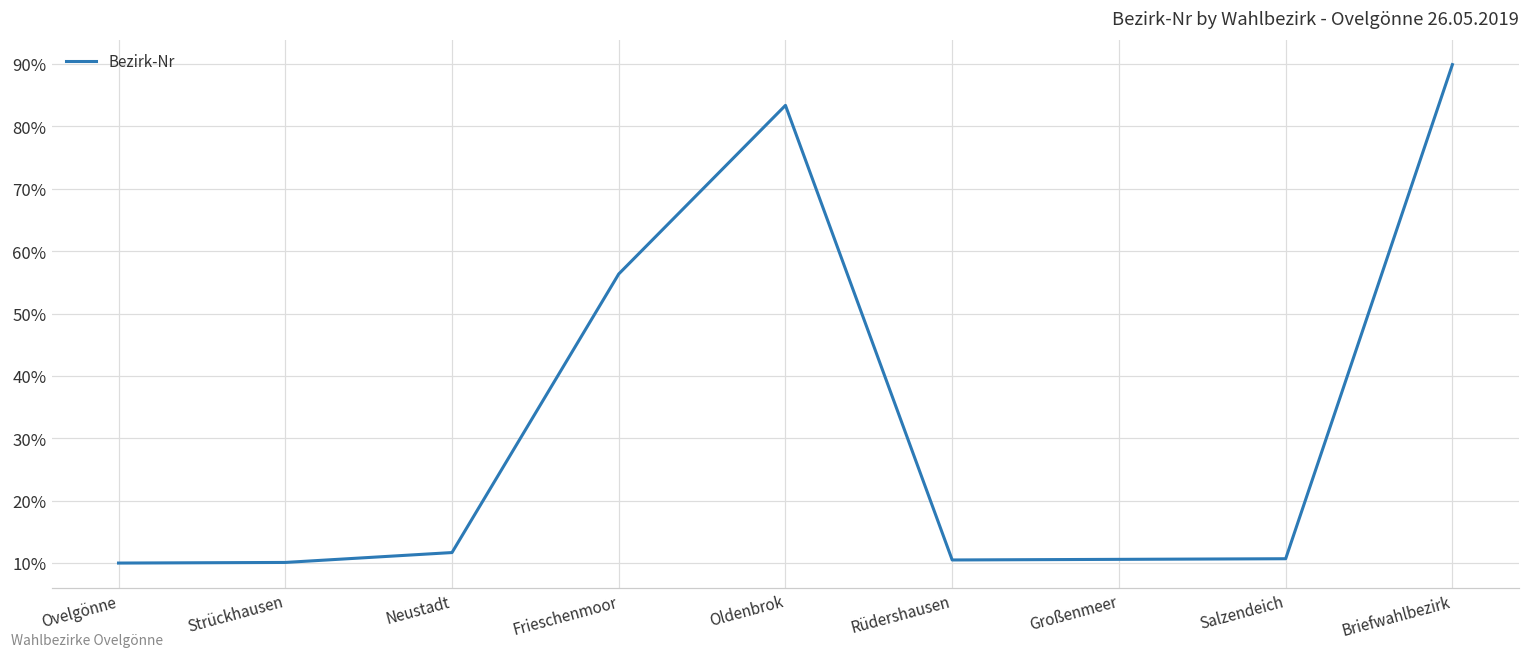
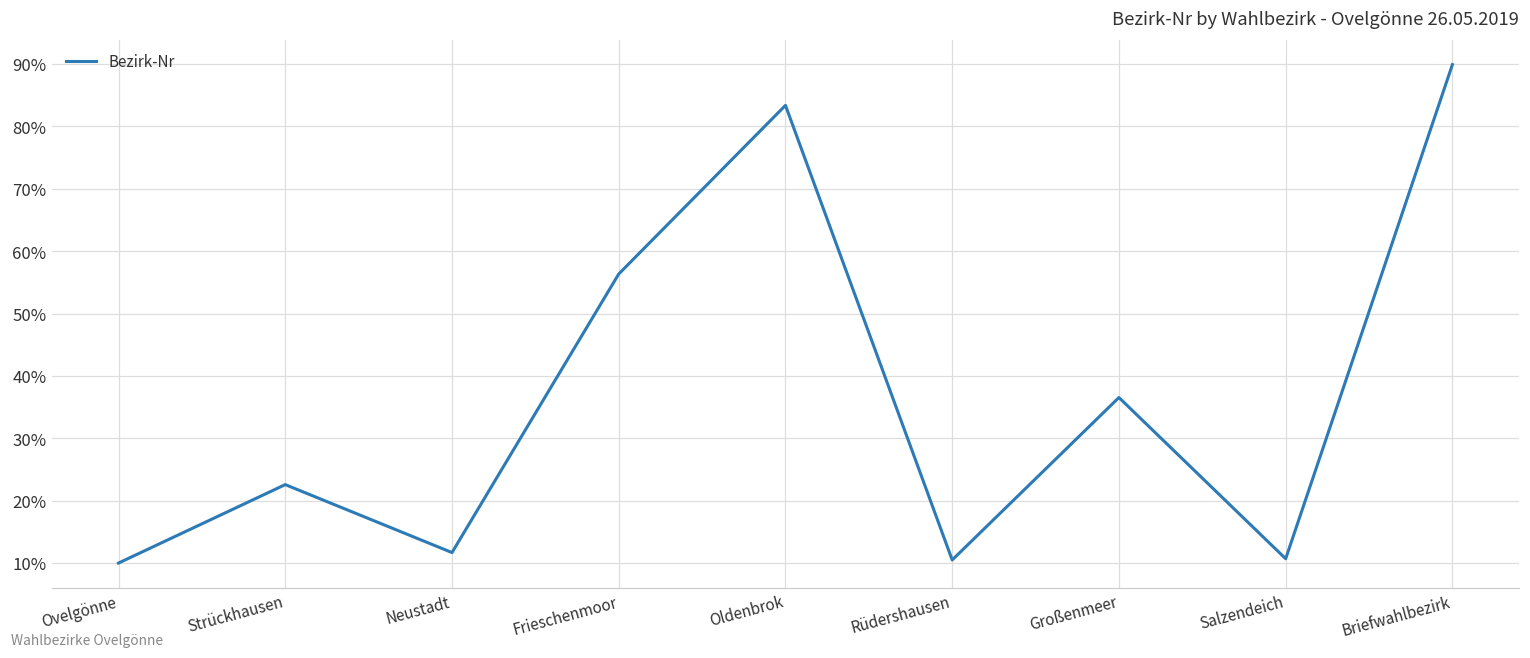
Strückhausen: 10% -> 23%
Großenmeer: 11% -> 37%
